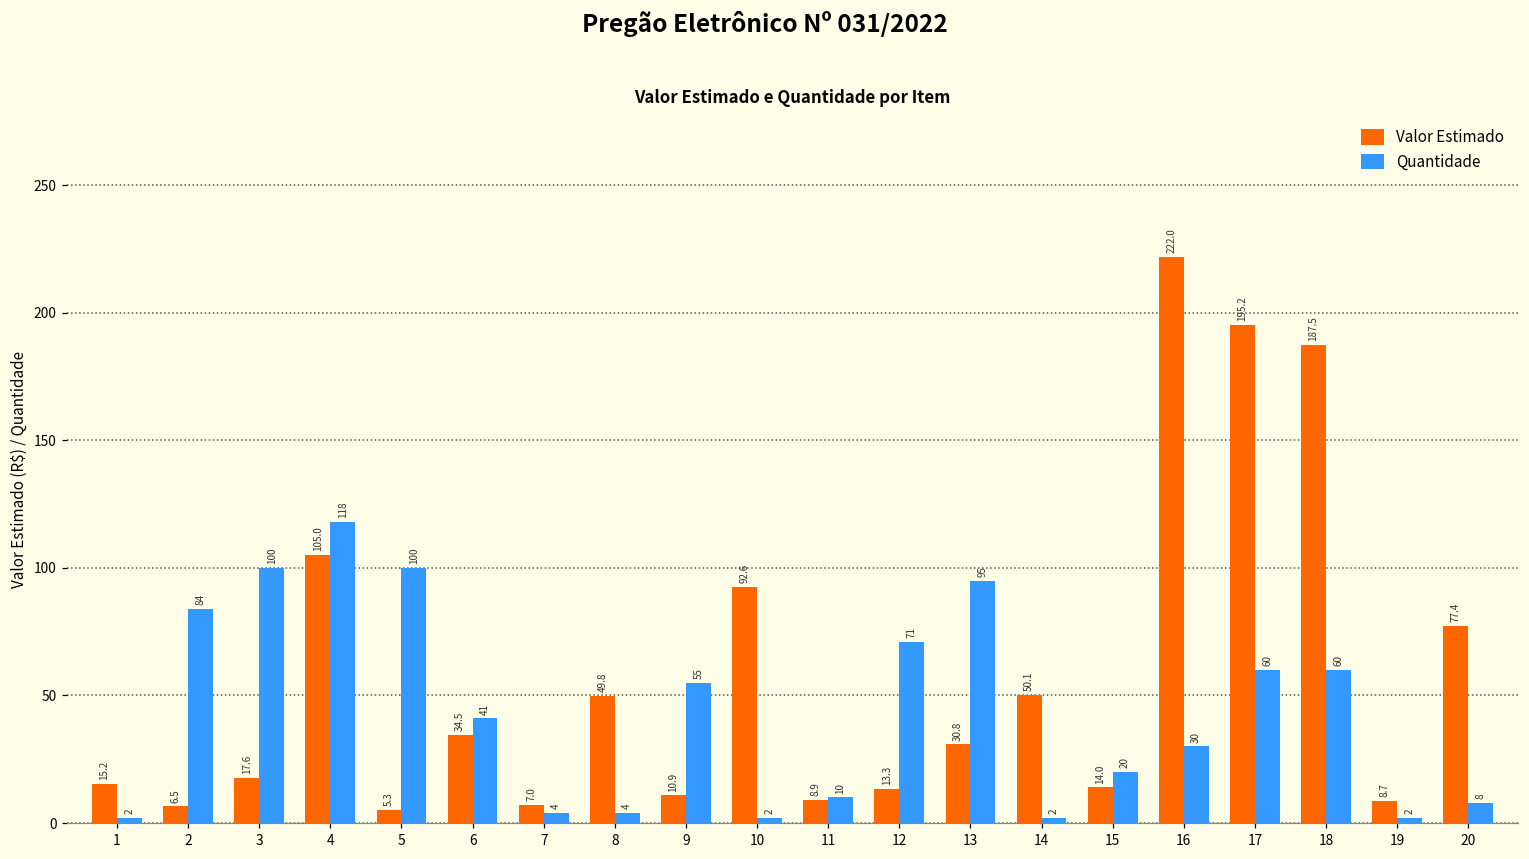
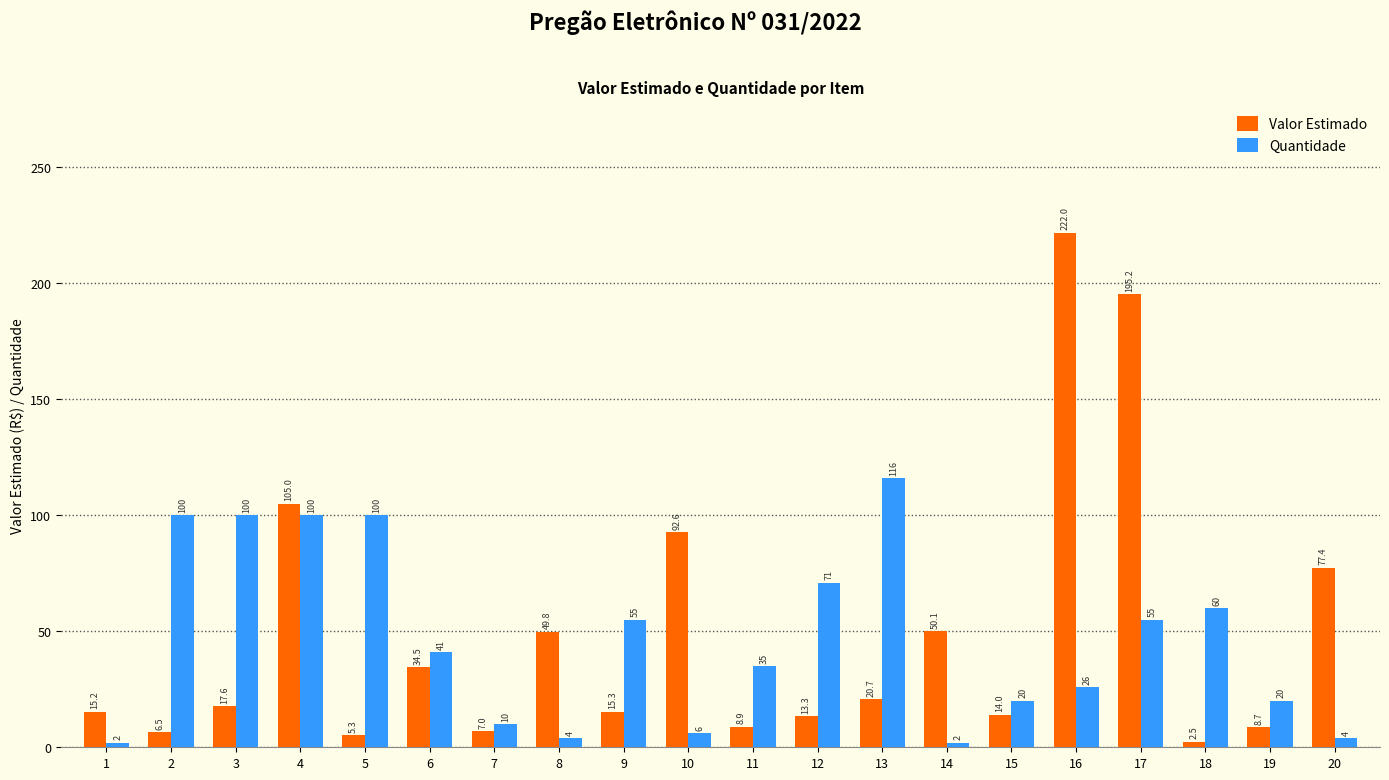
Quantidade, 2: 84 -> 100
Quantidade, 4: 118 -> 100
Quantidade, 7: 4 -> 10
Valor Estimado, 9: 10.9 -> 15.3
Quantidade, 10: 2 -> 6
Quantidade, 11: 10 -> 35
Valor Estimado, 13: 30.8 -> 20.7
Quantidade, 13: 95 -> 116
Quantidade, 16: 30 -> 26
Quantidade, 17: 60 -> 55
Valor Estimado, 18: 187.5 -> 2.5
Quantidade, 19: 2 -> 20
Quantidade, 20: 8 -> 4
